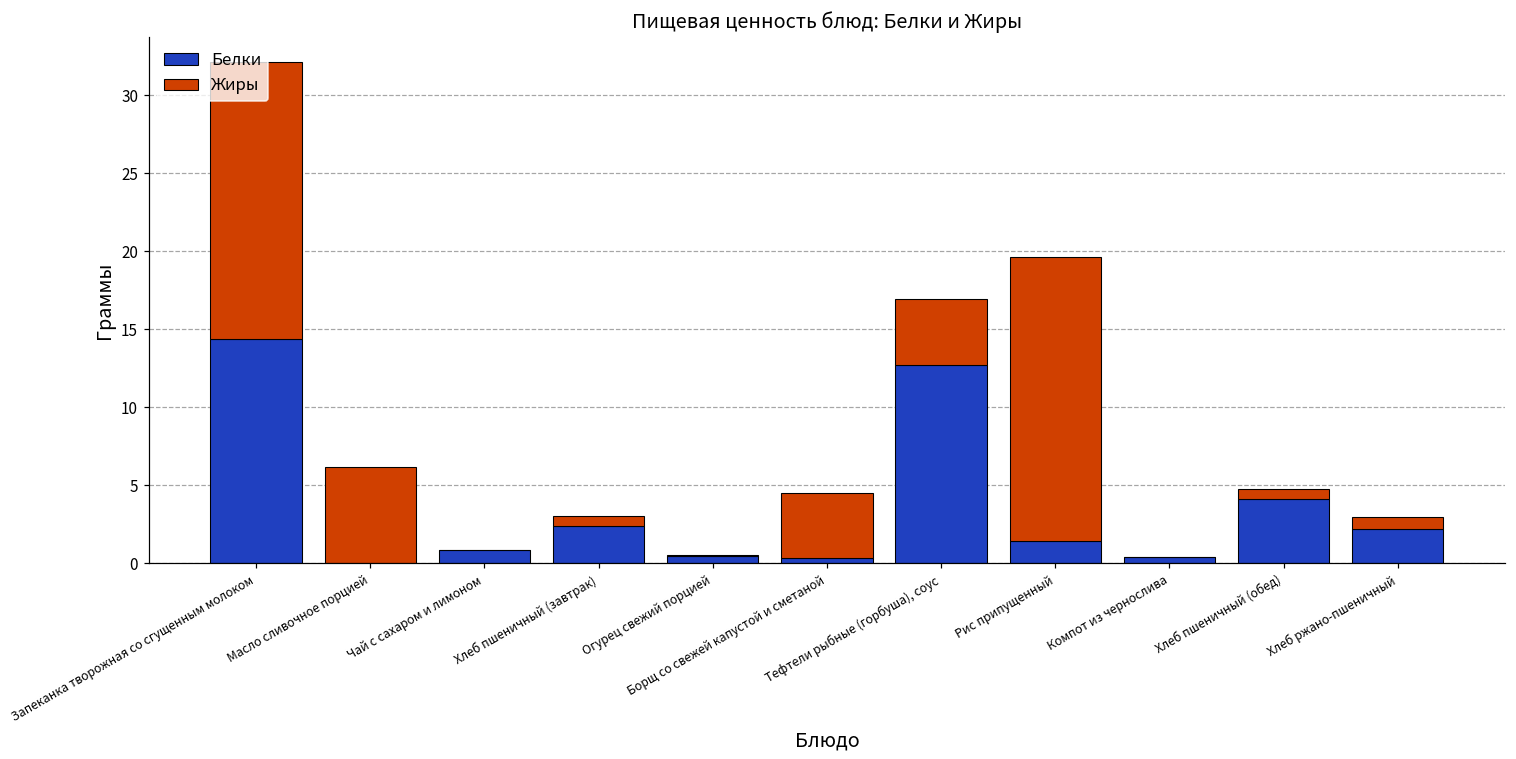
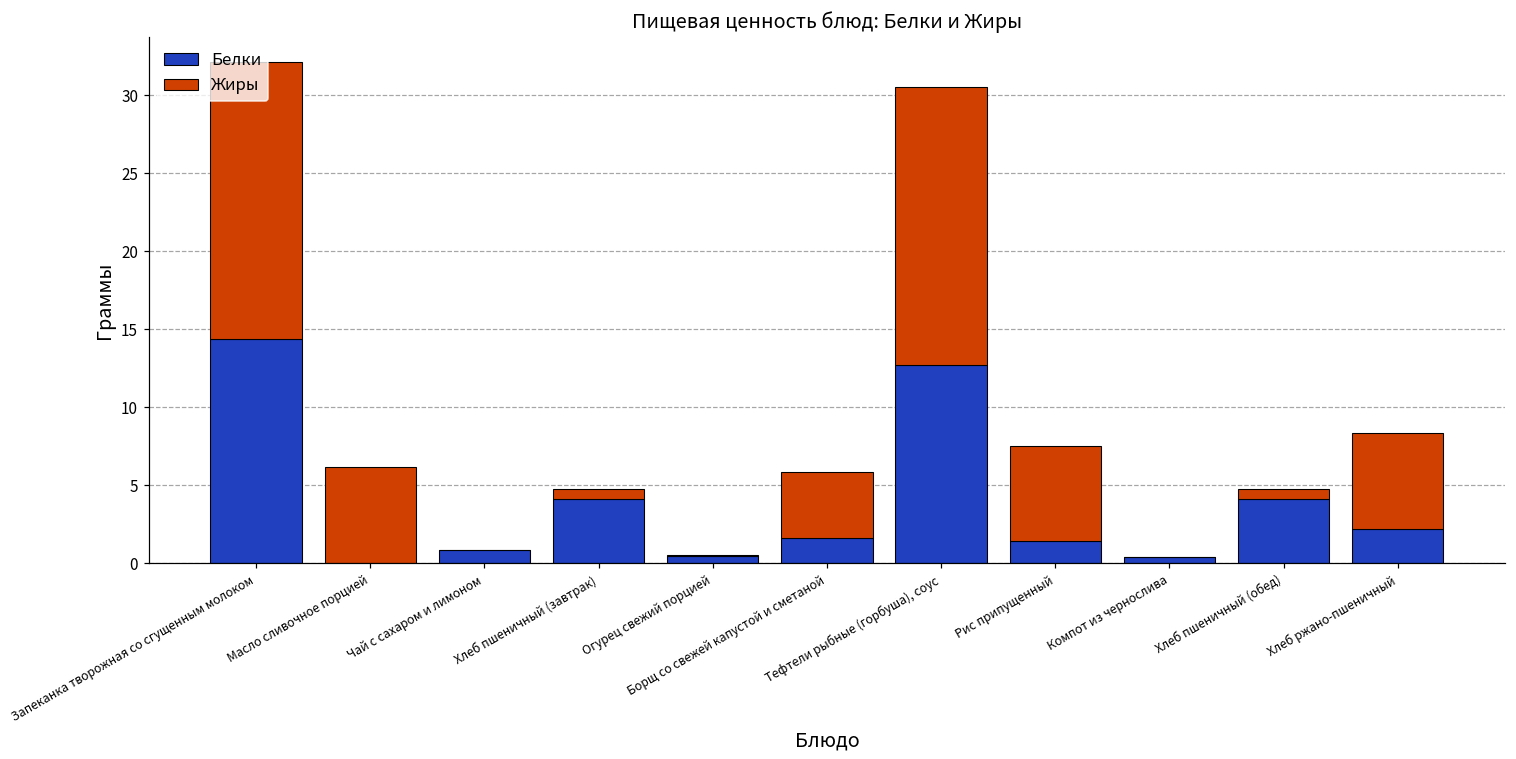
Белки, Хлеб пшеничный (завтрак): 2.4 -> 4.2
Белки, Борщ со свежей капустой и сметаной: 0.3 -> 1.6
Жиры, Тефтели рыбные (горбуша), соус: 4.2 -> 17.8
Жиры, Рис припущенный: 18.2 -> 6.1
Жиры, Хлеб ржано-пшеничный: 0.8 -> 6.2
